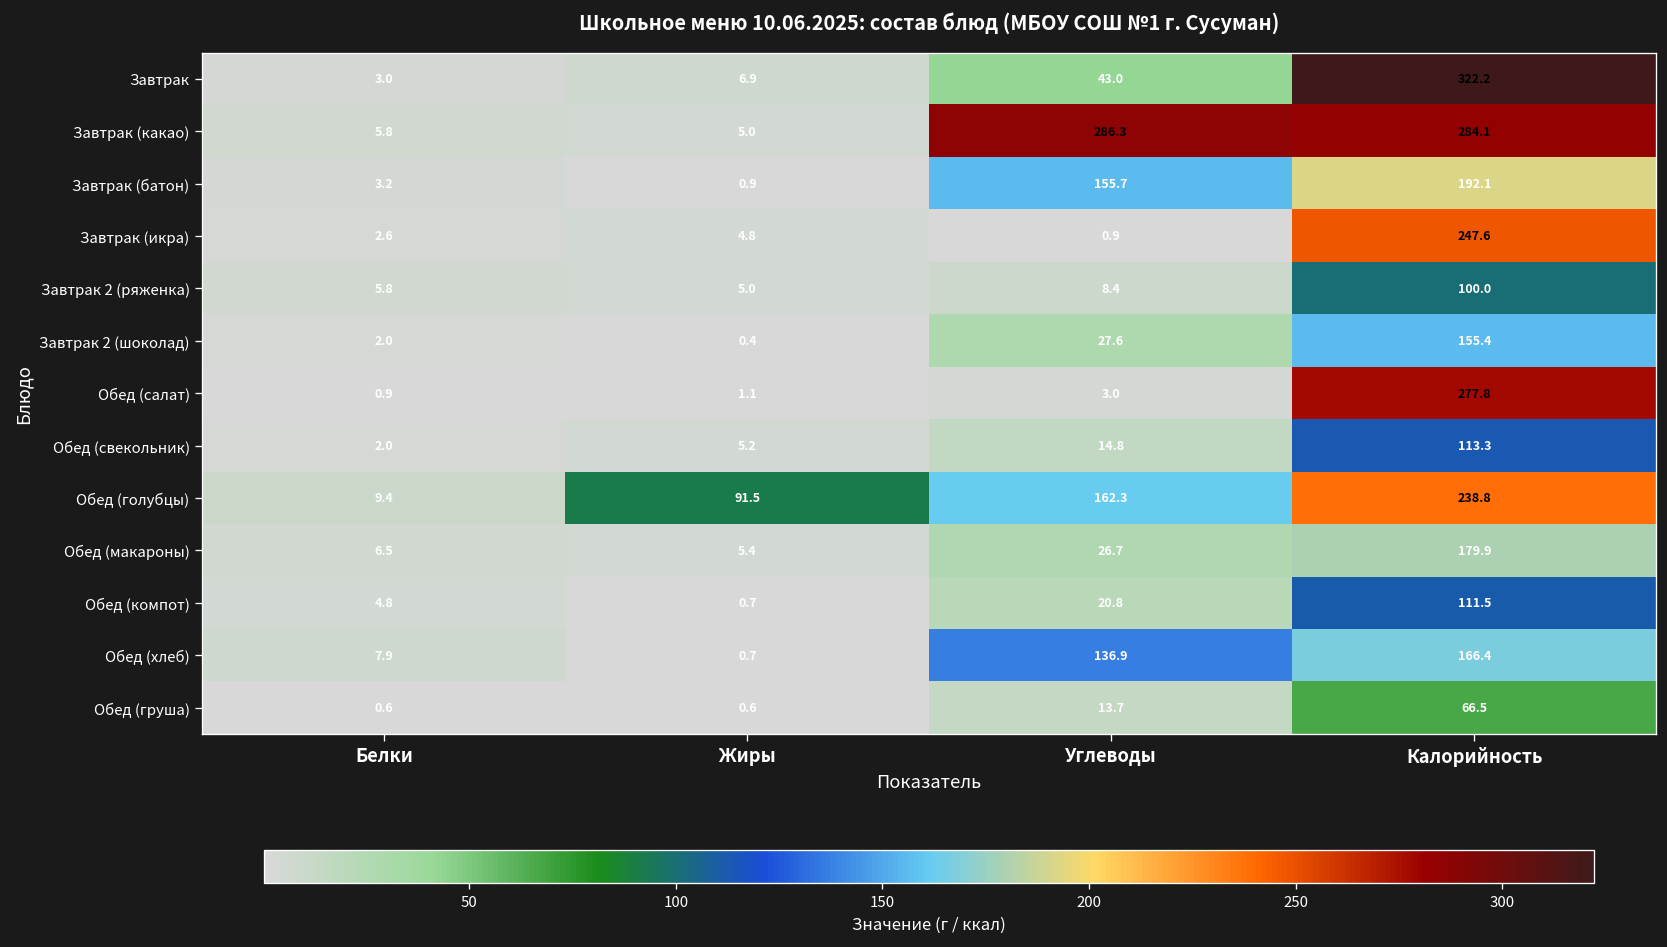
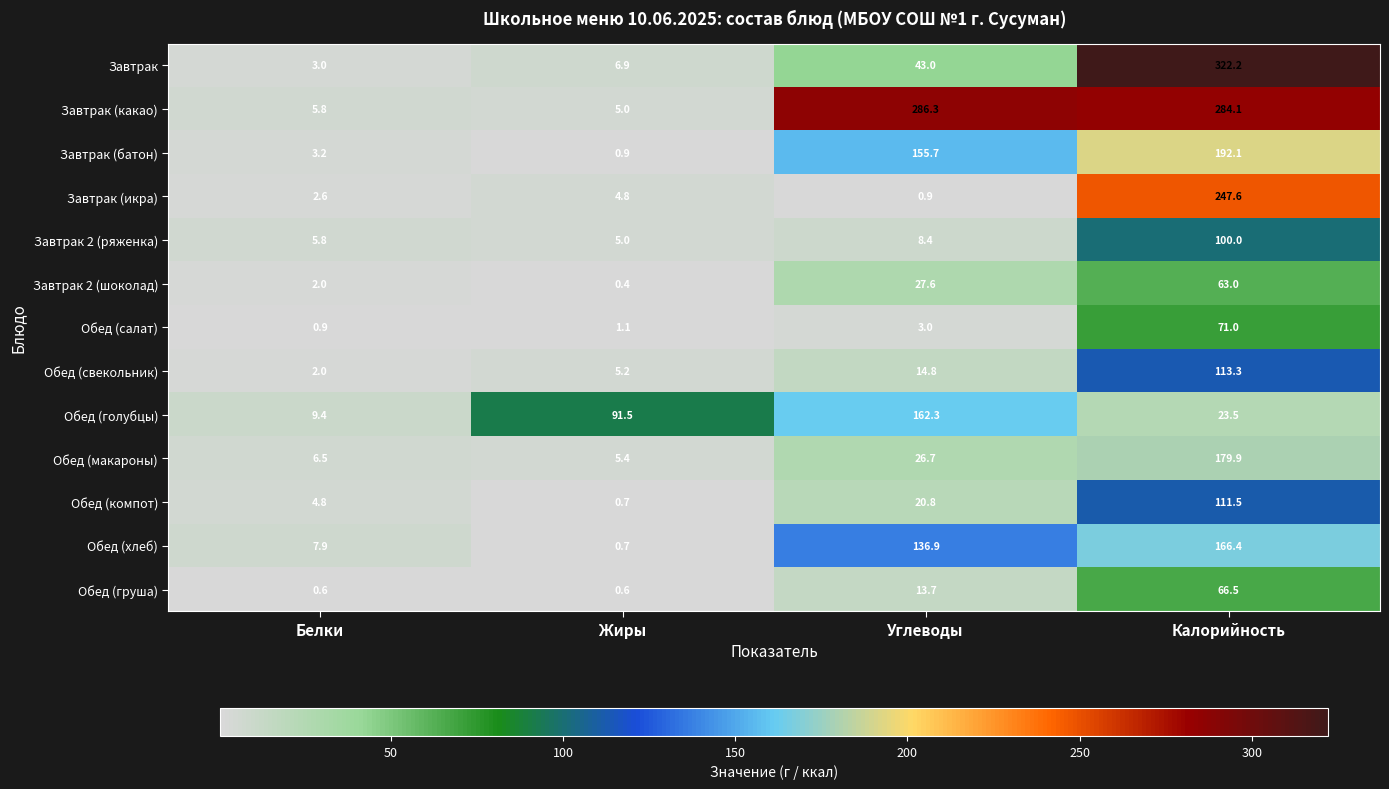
Завтрак 2 (шоколад), Калорийность: 155.4 -> 63.0
Обед (салат), Калорийность: 277.8 -> 71.0
Обед (голубцы), Калорийность: 238.8 -> 23.5
